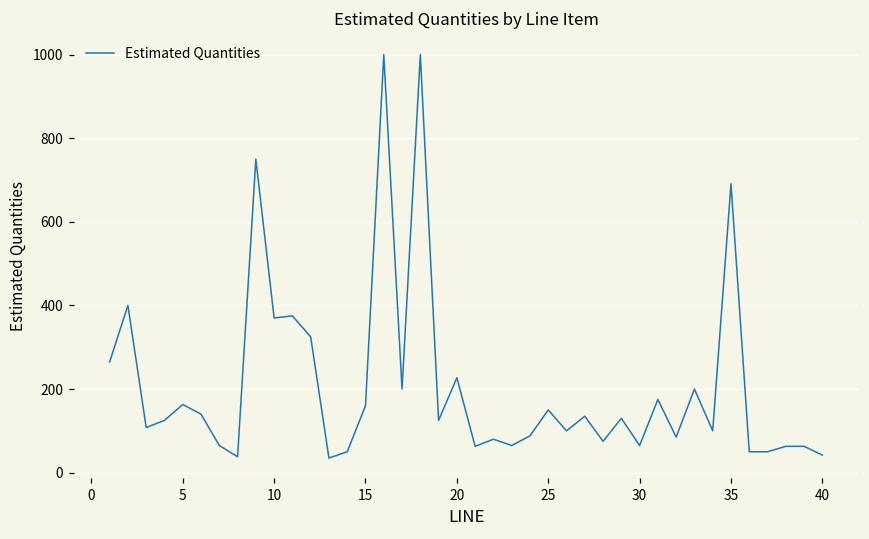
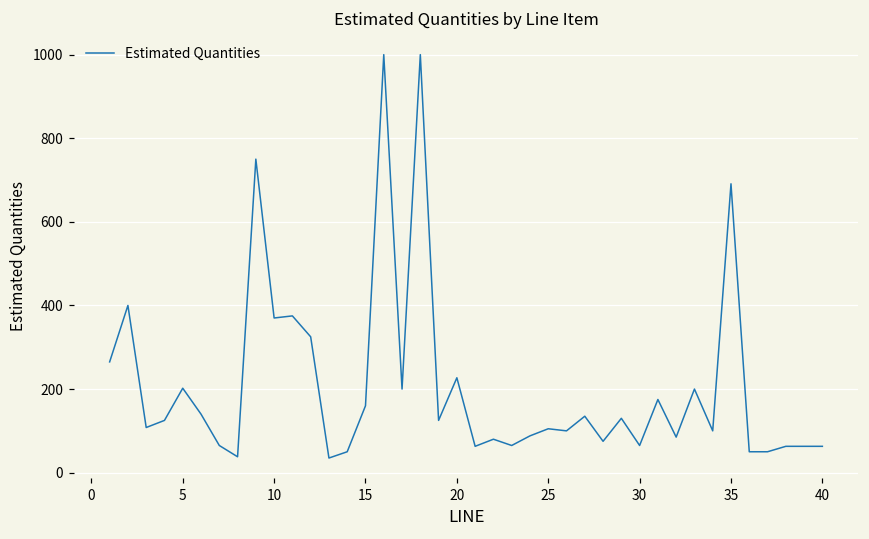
5: 160 -> 200
25: 150 -> 110
40: 40 -> 60
